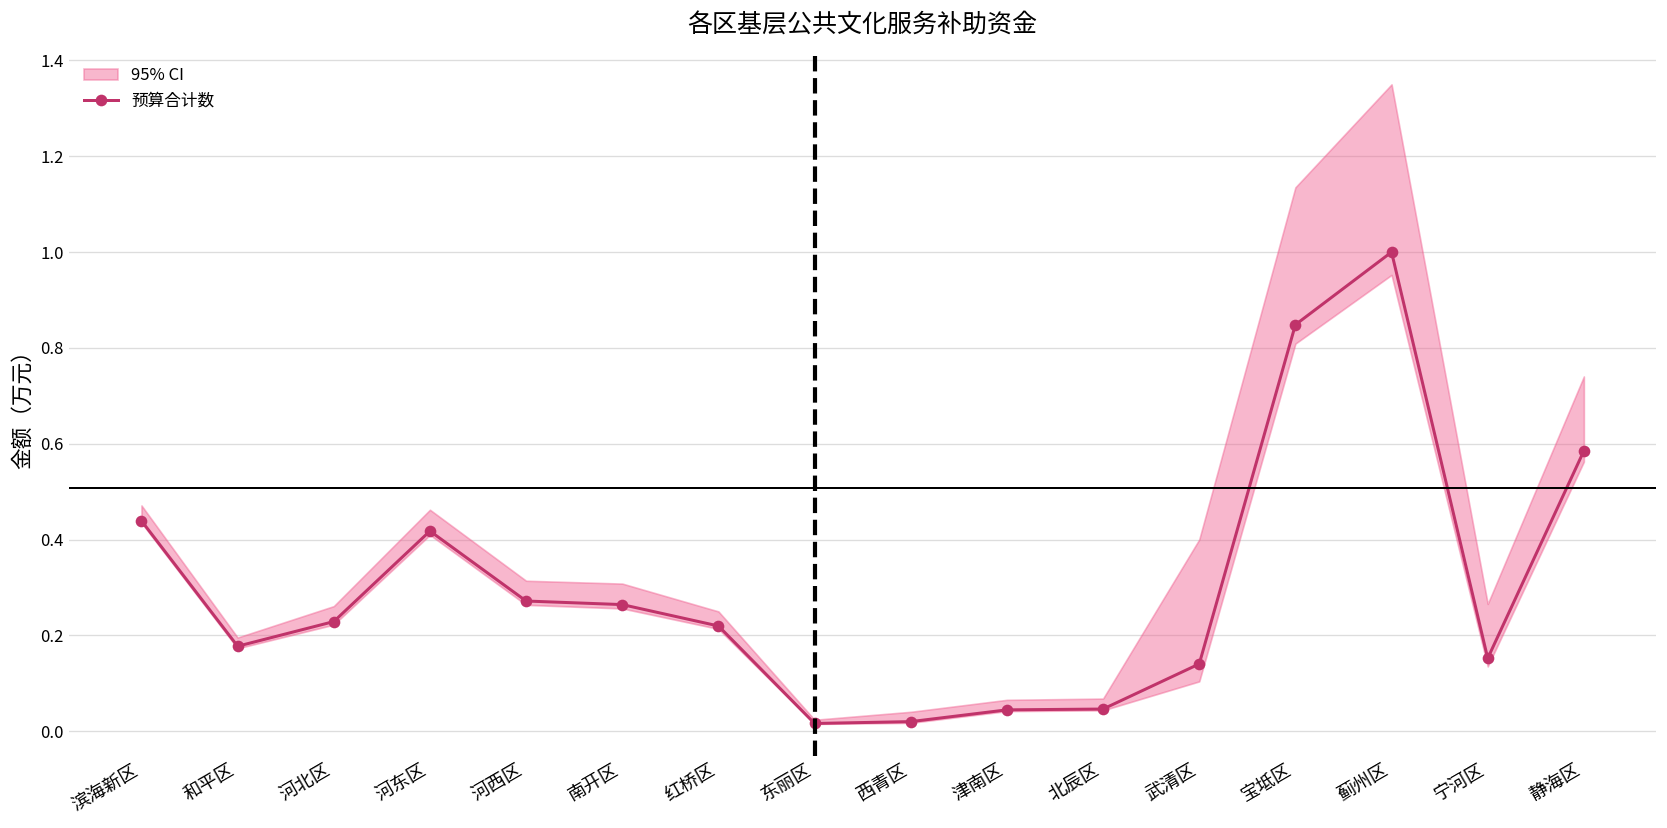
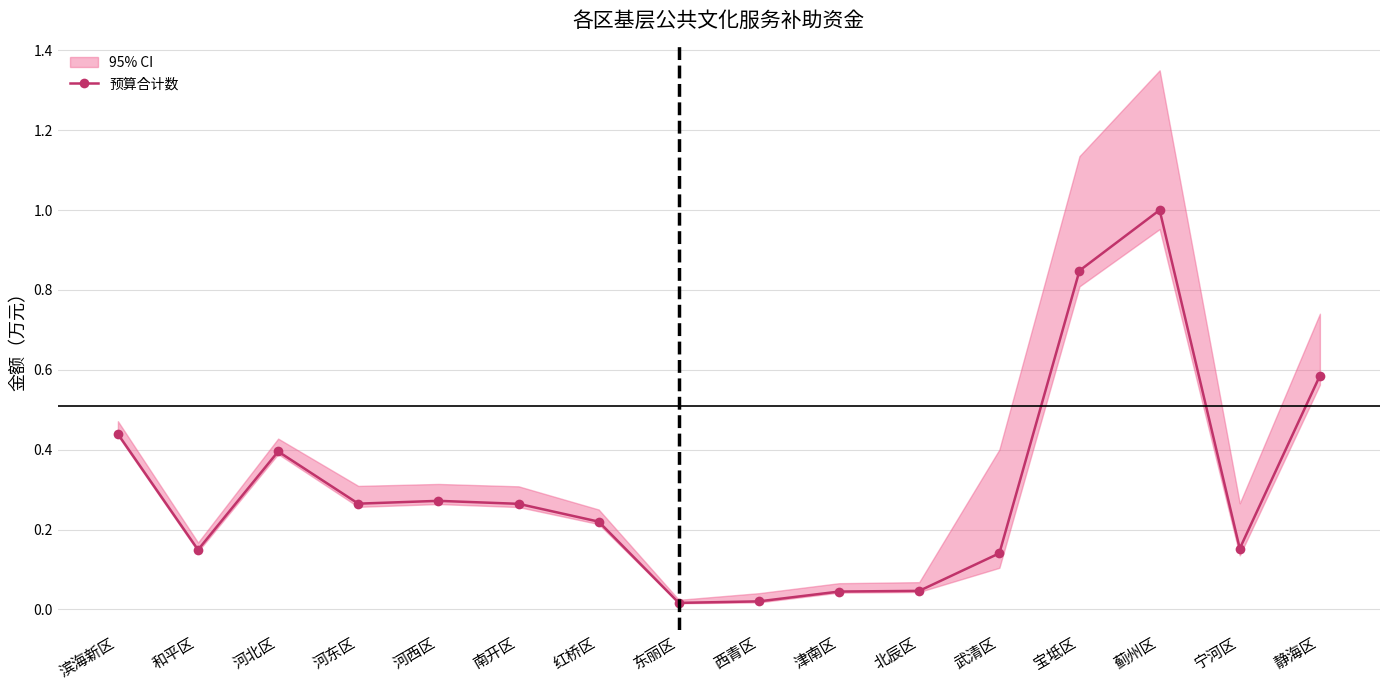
预算合计数, 和平区: 0.18 -> 0.15
预算合计数, 河北区: 0.23 -> 0.40
预算合计数, 河东区: 0.42 -> 0.26
